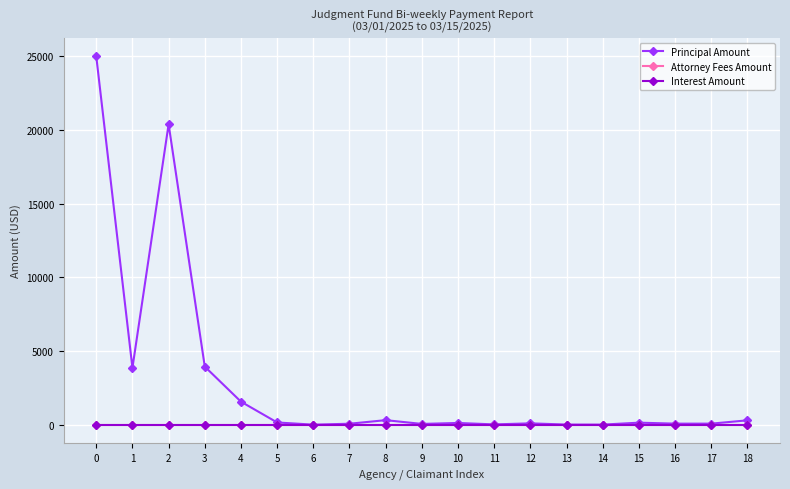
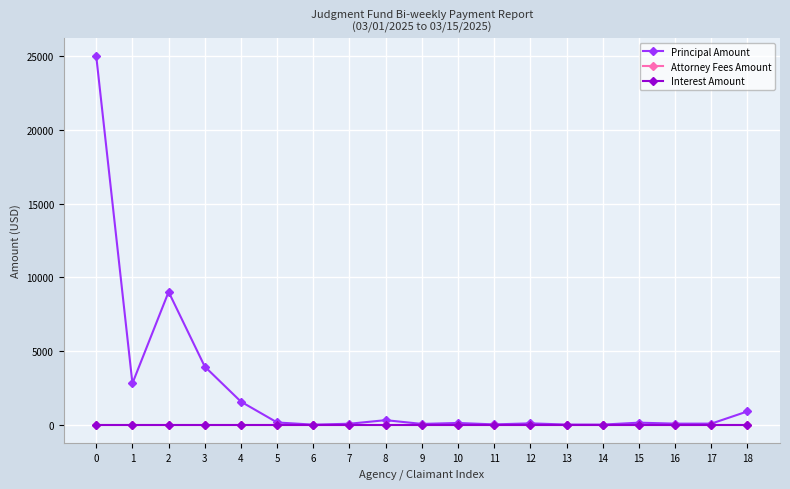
Principal Amount, 1: 3900 -> 2800
Principal Amount, 2: 20400 -> 9000
Principal Amount, 18: 300 -> 900
